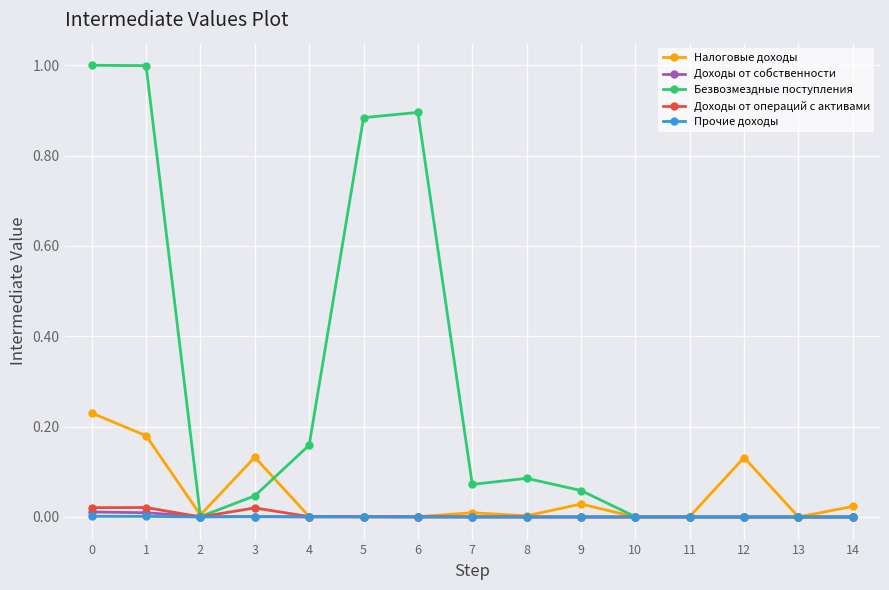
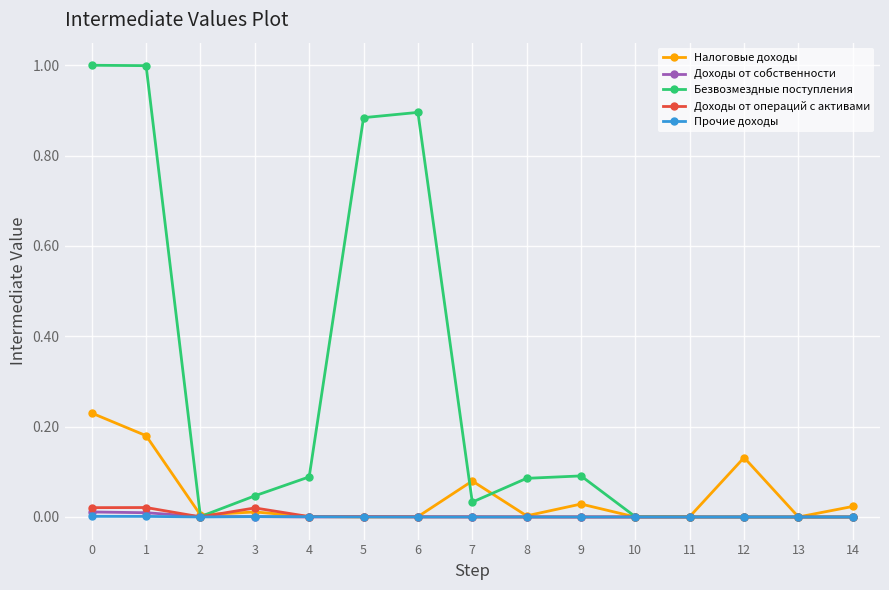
Налоговые доходы, 3: 0.13 -> 0.01
Безвозмездные поступления, 4: 0.16 -> 0.09
Налоговые доходы, 7: 0.01 -> 0.08
Безвозмездные поступления, 7: 0.07 -> 0.03
Безвозмездные поступления, 9: 0.06 -> 0.09
